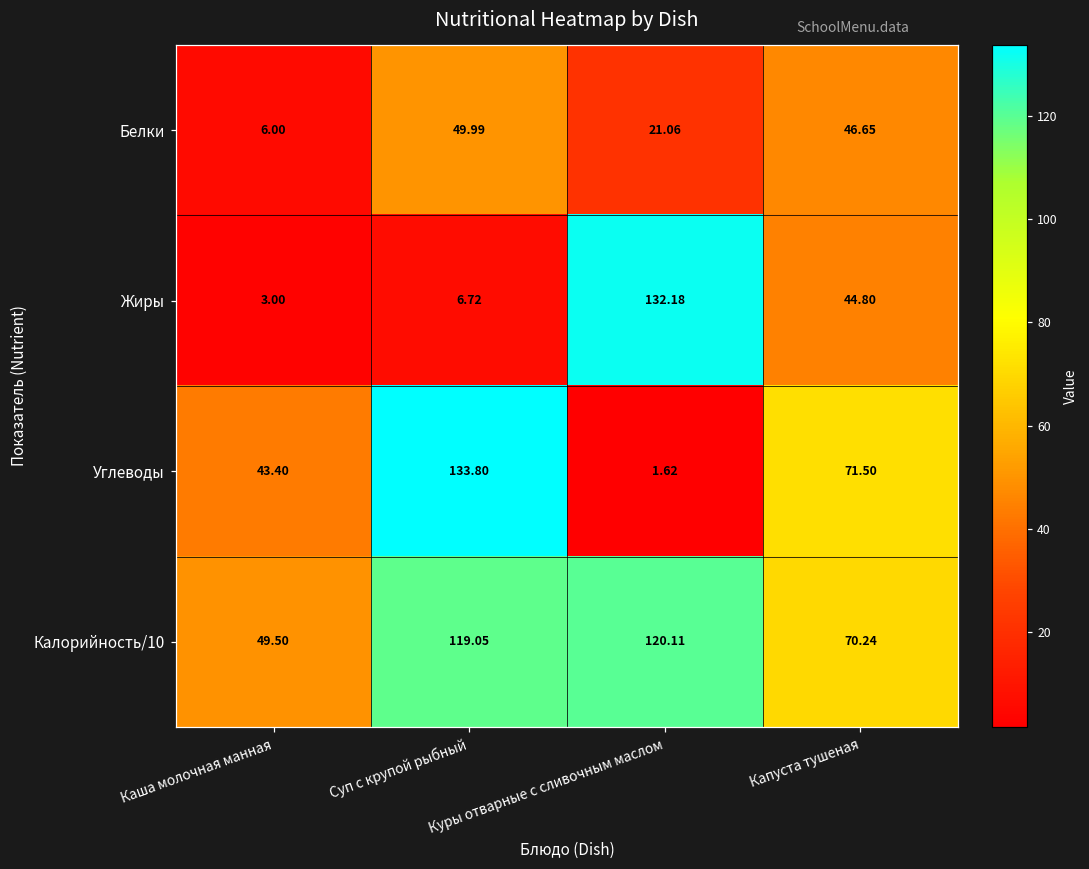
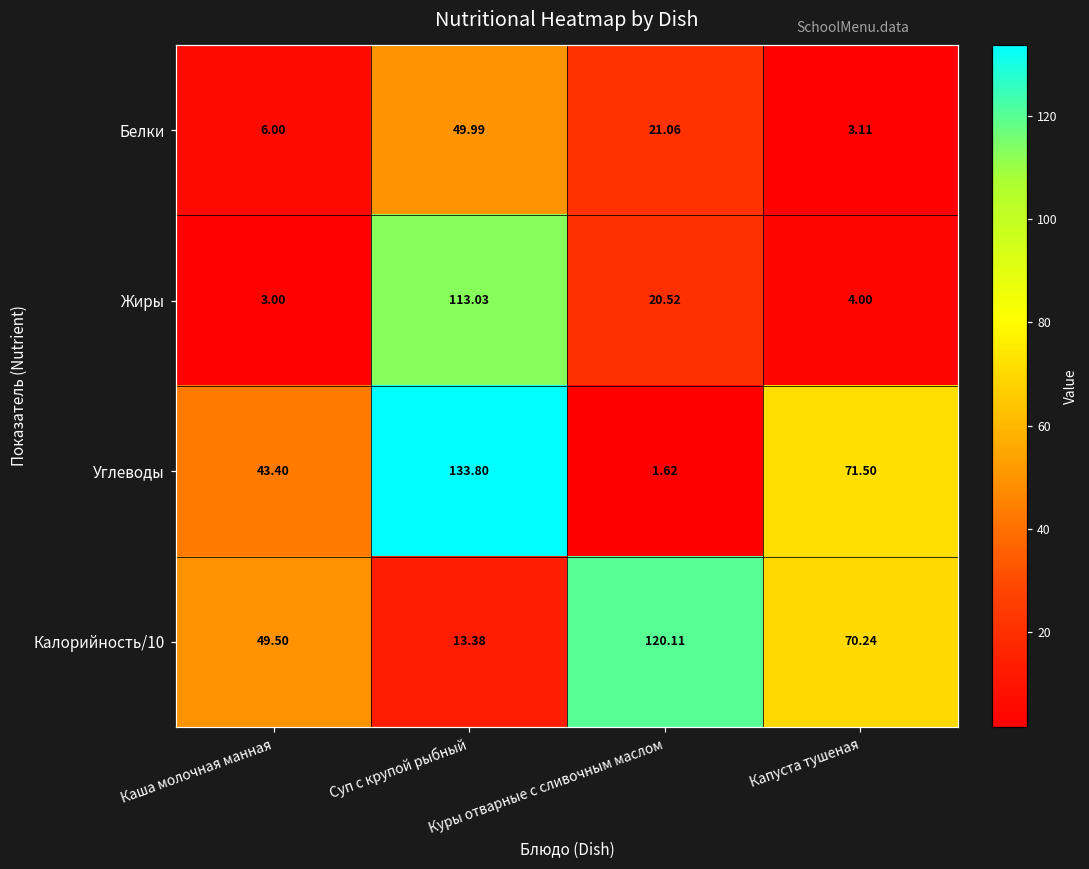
Белки, Капуста тушеная: 46.65 -> 3.11
Жиры, Суп с крупой рыбный: 6.72 -> 113.03
Жиры, Куры отварные с сливочным маслом: 132.18 -> 20.52
Жиры, Капуста тушеная: 44.80 -> 4.00
Калорийность/10, Суп с крупой рыбный: 119.05 -> 13.38
